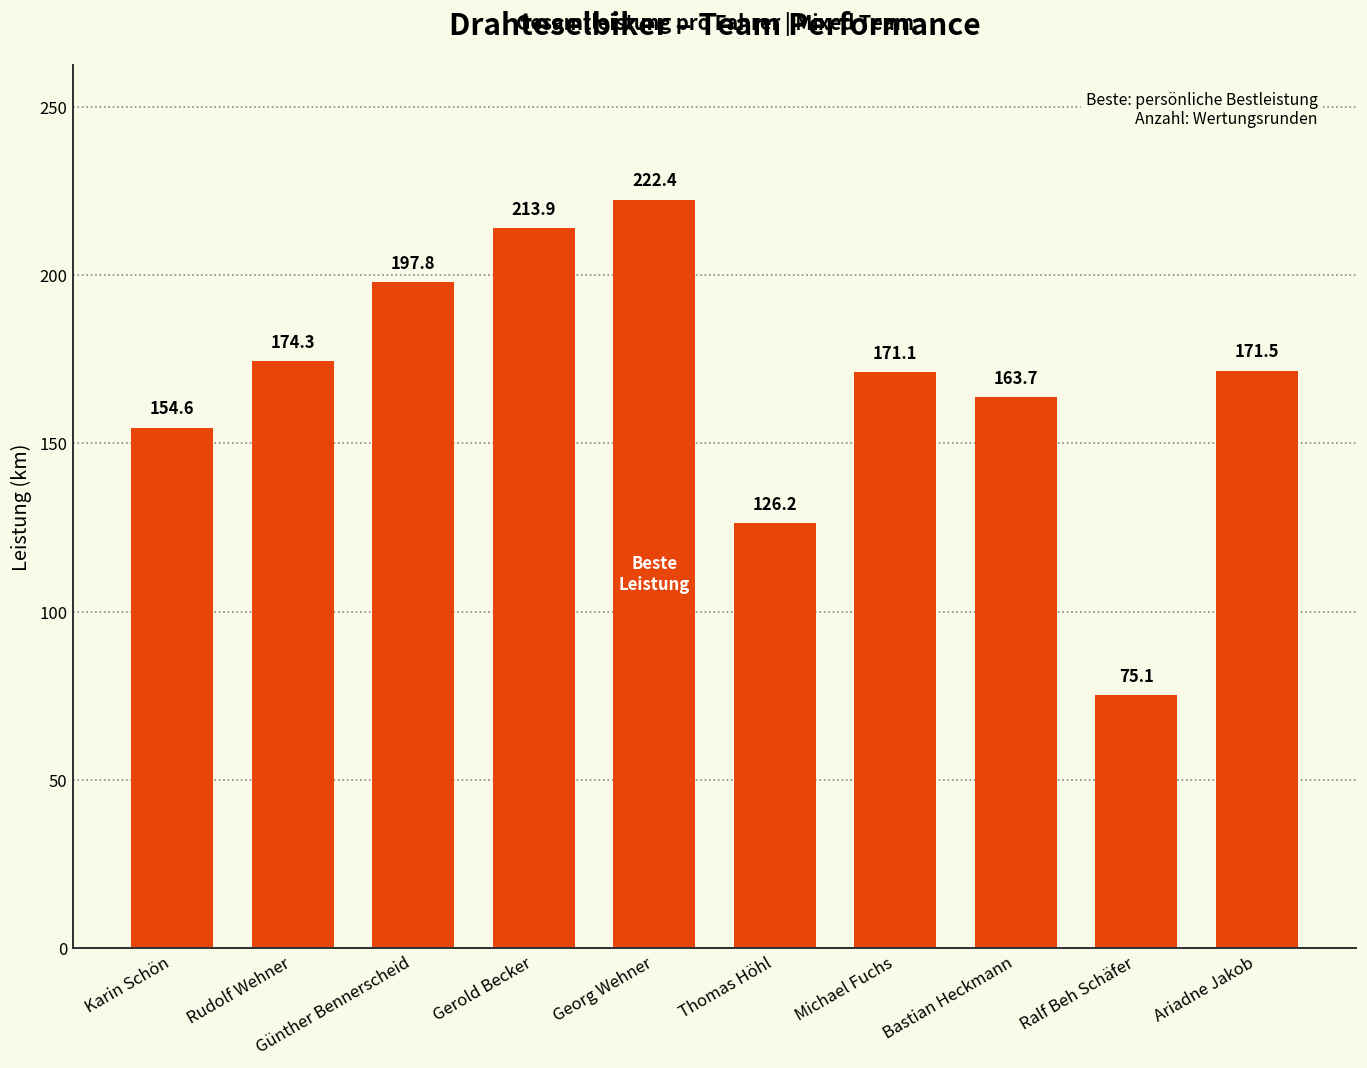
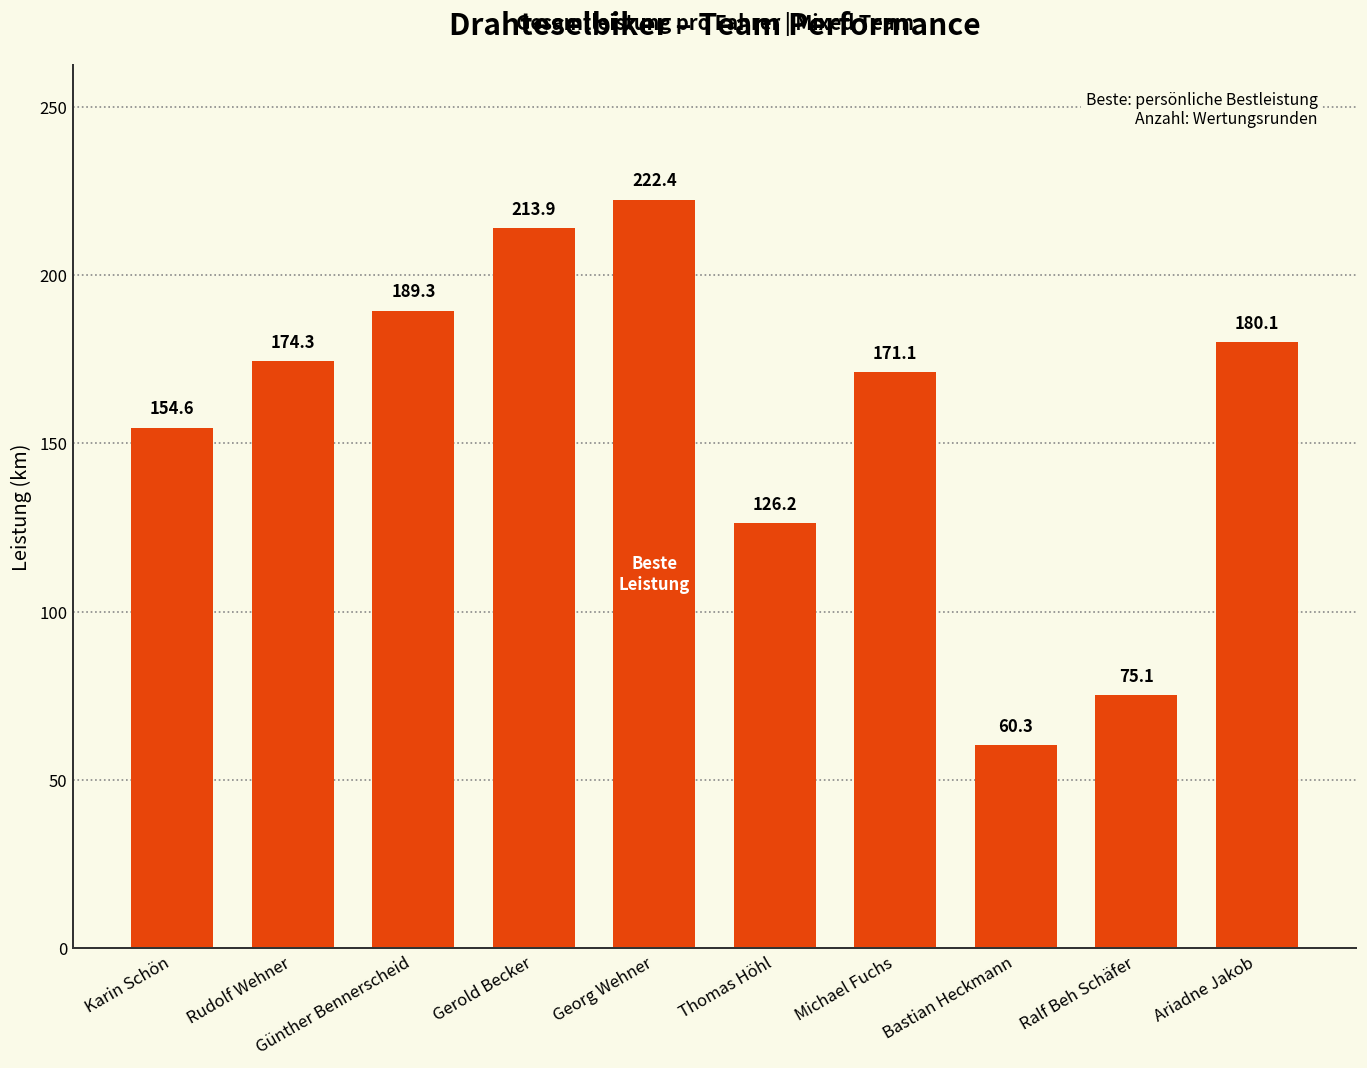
Günther Bennerscheid: 197.8 -> 189.3
Bastian Heckmann: 163.7 -> 60.3
Ariadne Jakob: 171.5 -> 180.1
